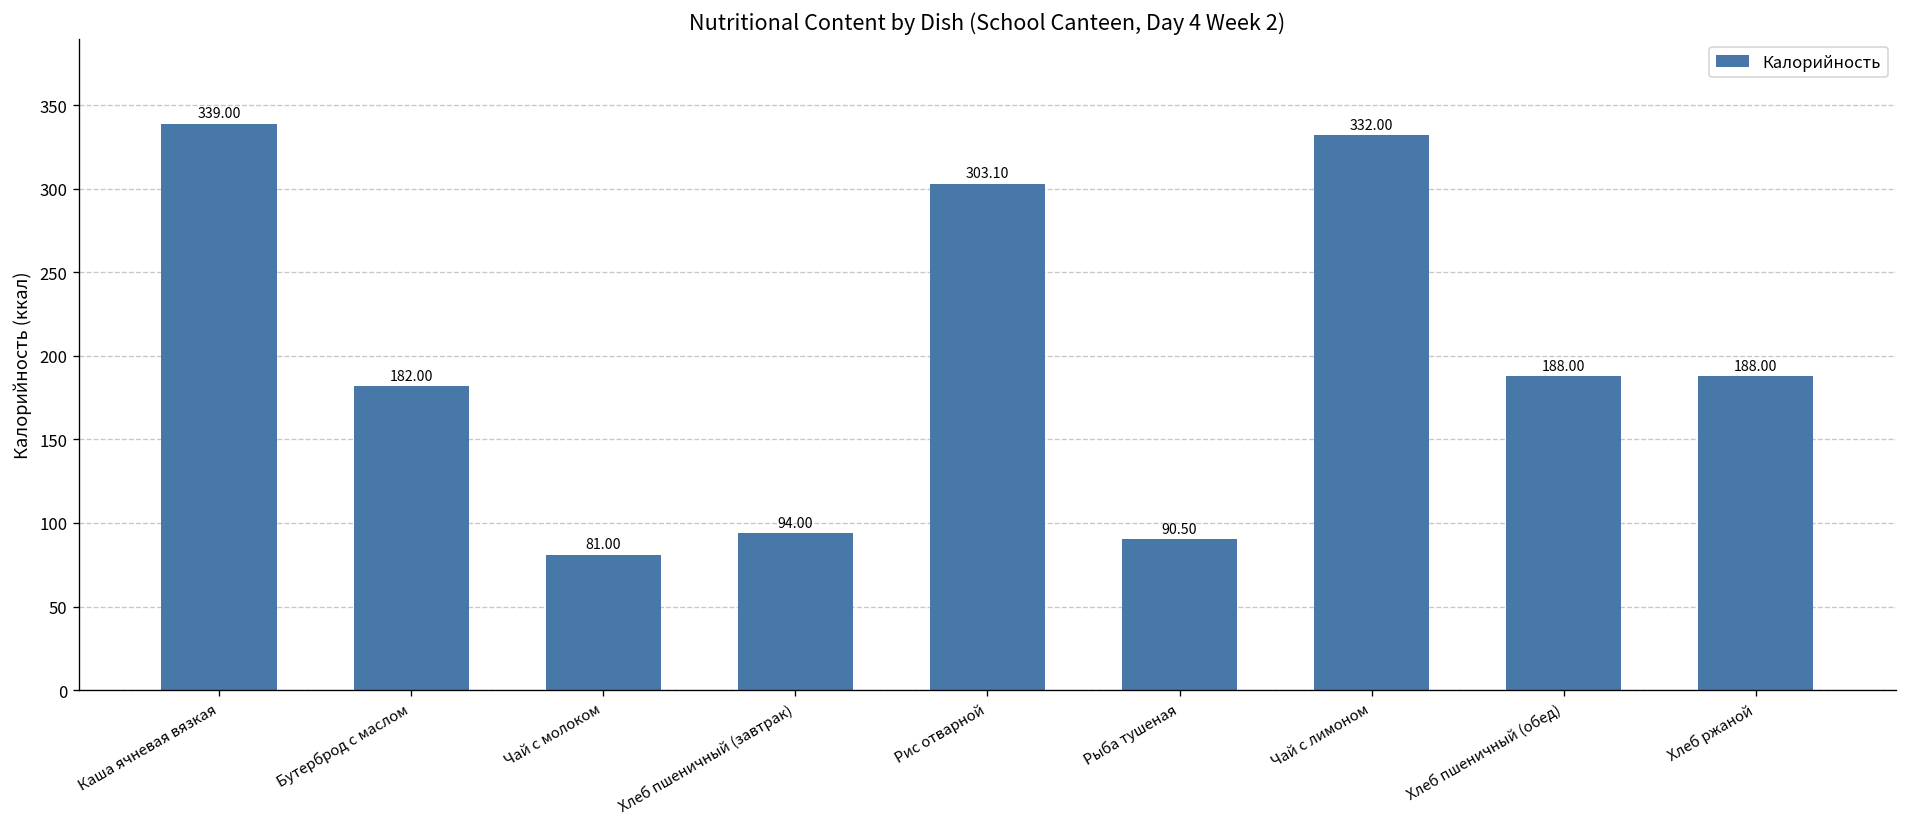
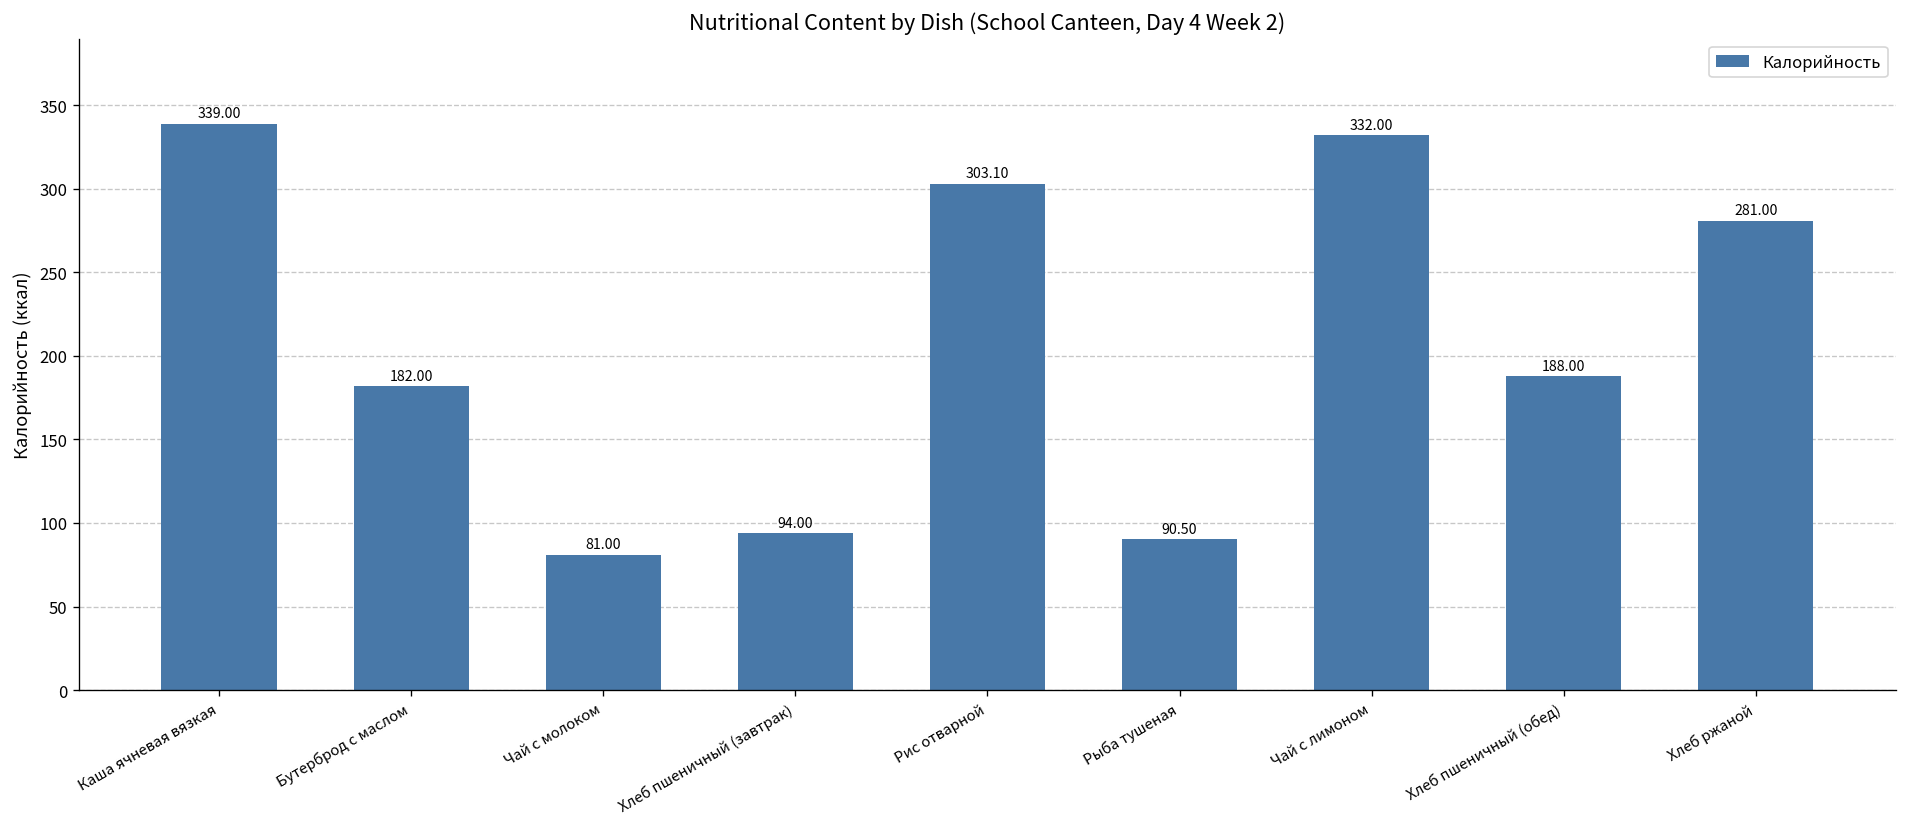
Хлеб ржаной: 188.00 -> 281.00
